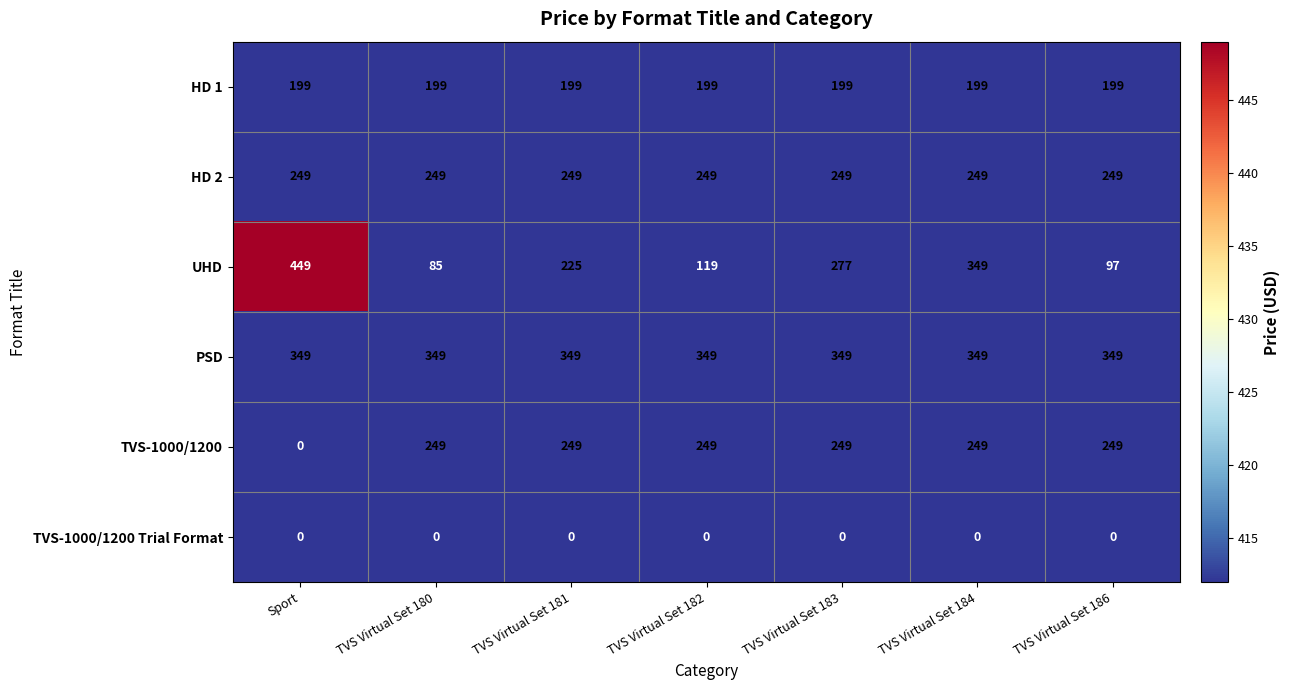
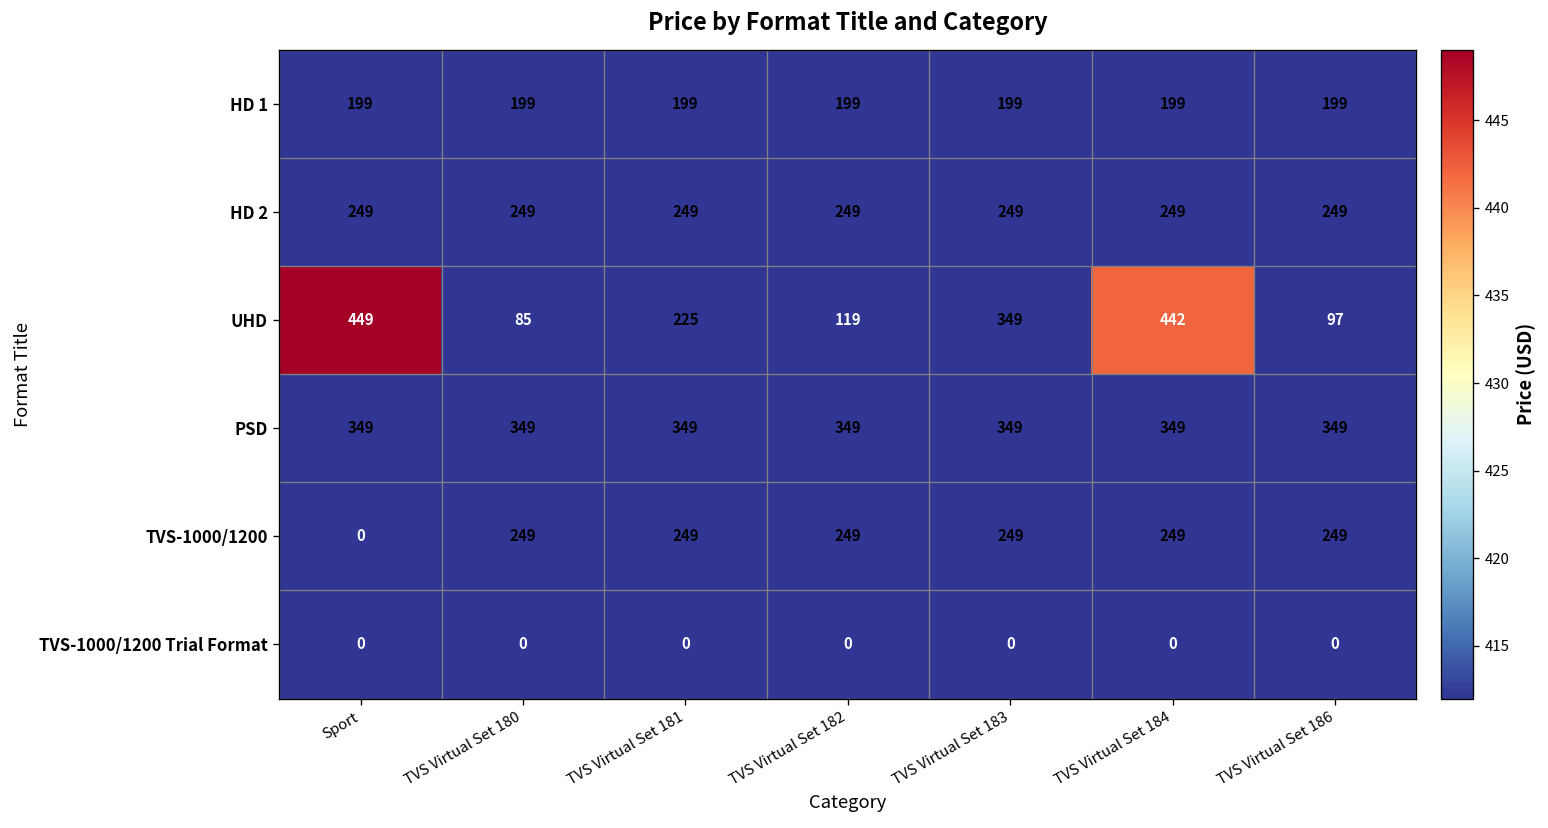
UHD, TVS Virtual Set 183: 277 -> 349
UHD, TVS Virtual Set 184: 349 -> 442
